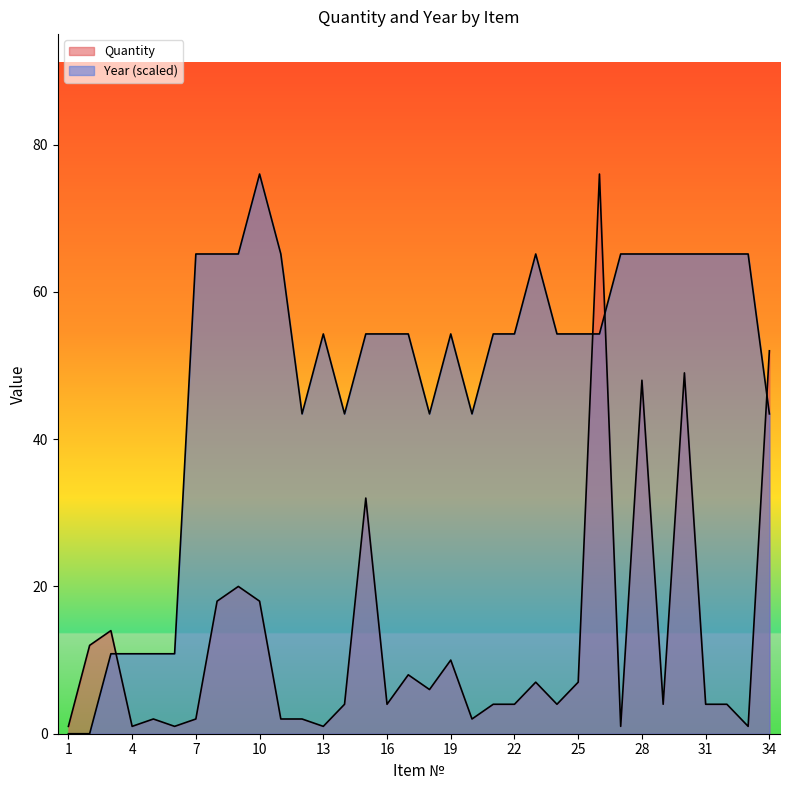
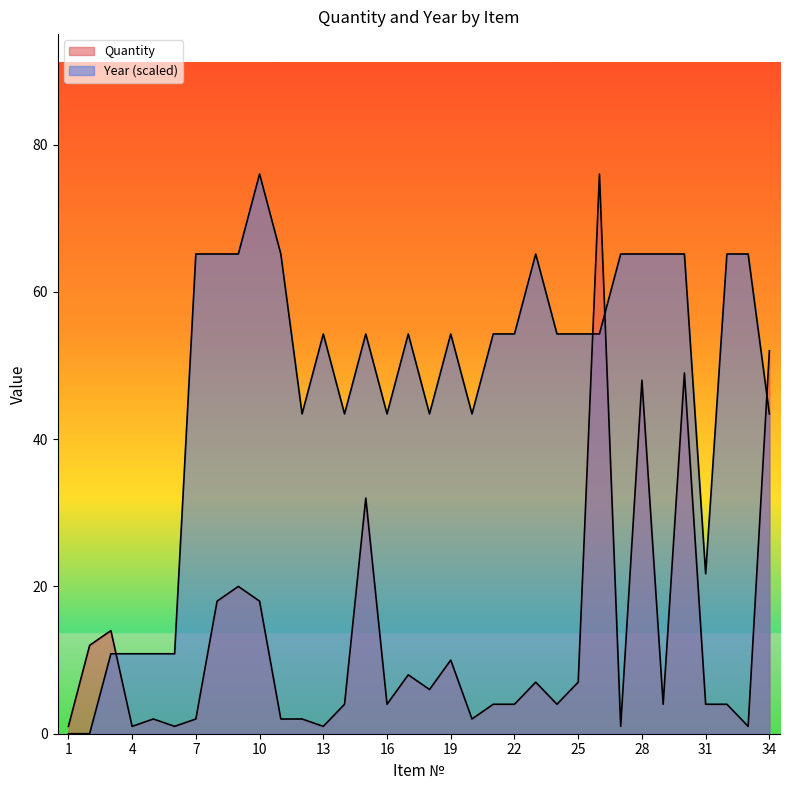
Year (scaled), 16: 54 -> 43
Year (scaled), 31: 65 -> 22
